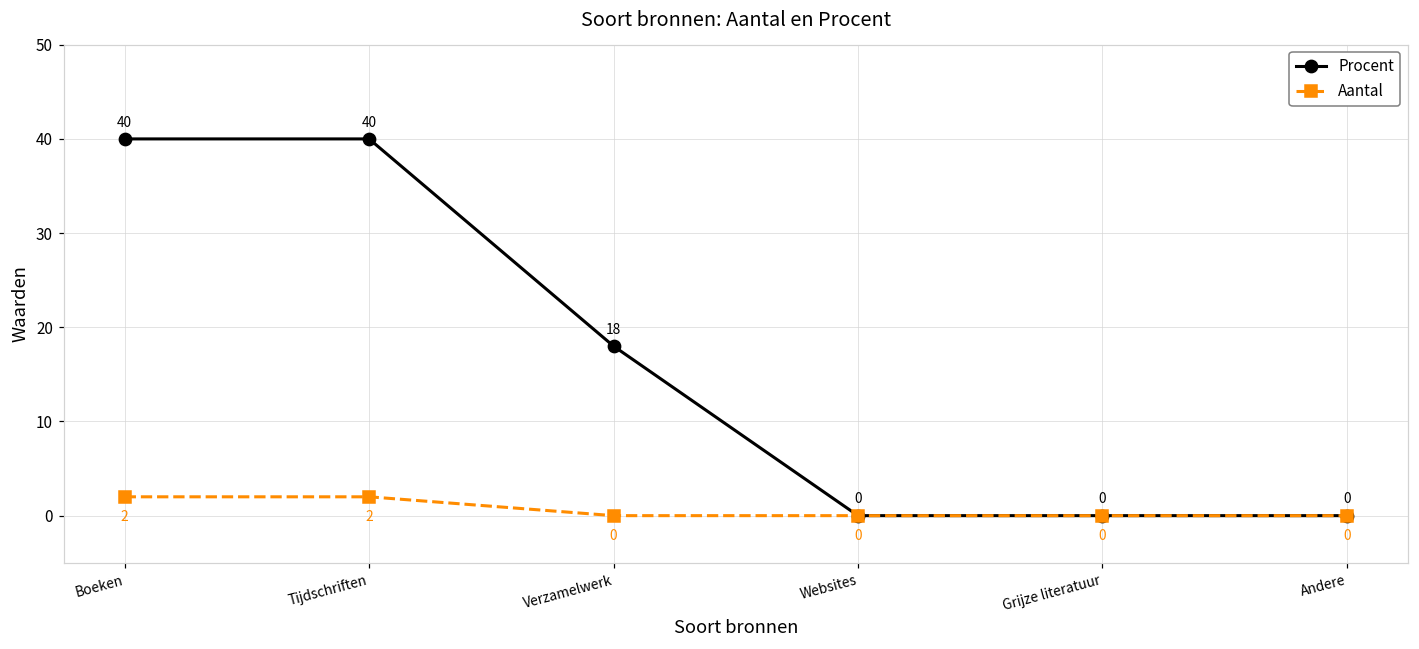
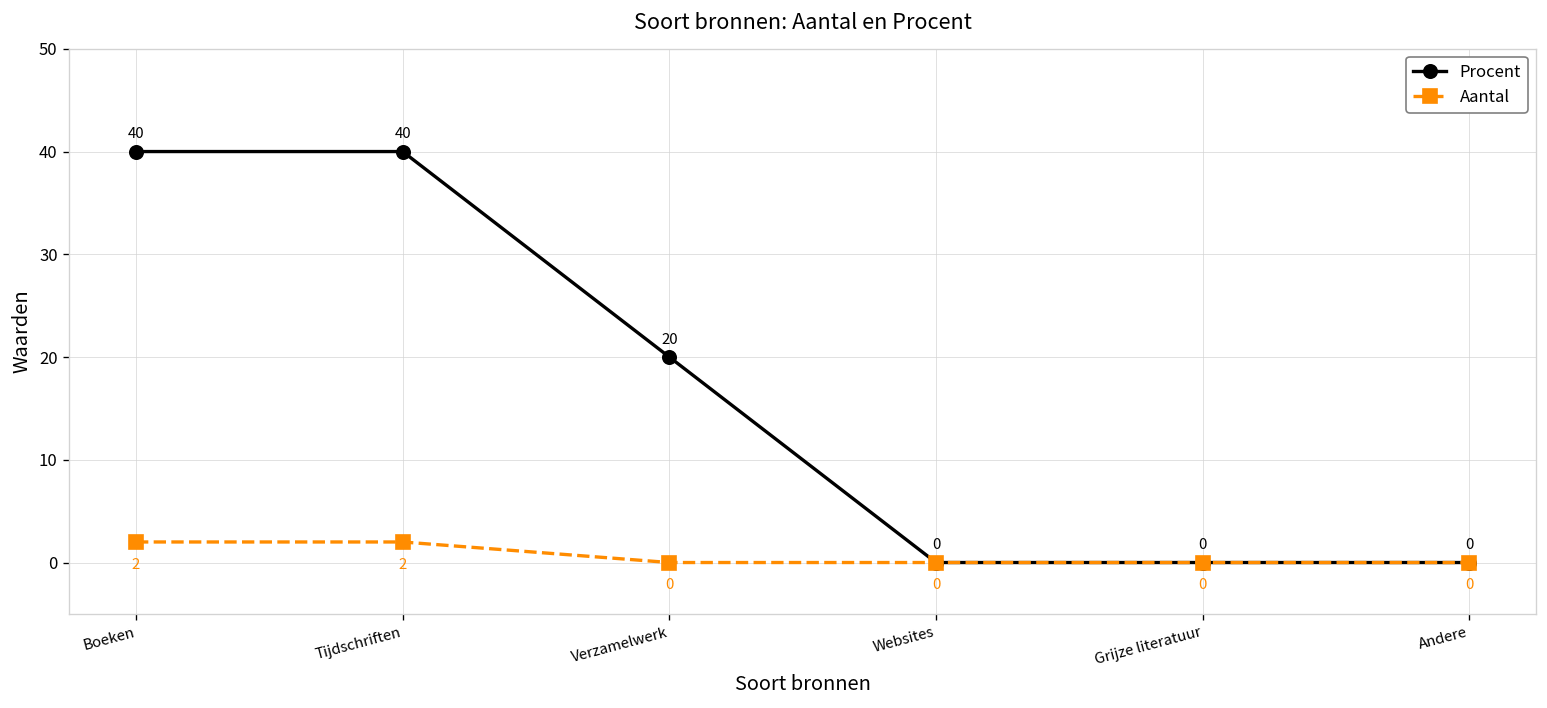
Procent, Verzamelwerk: 18 -> 20
